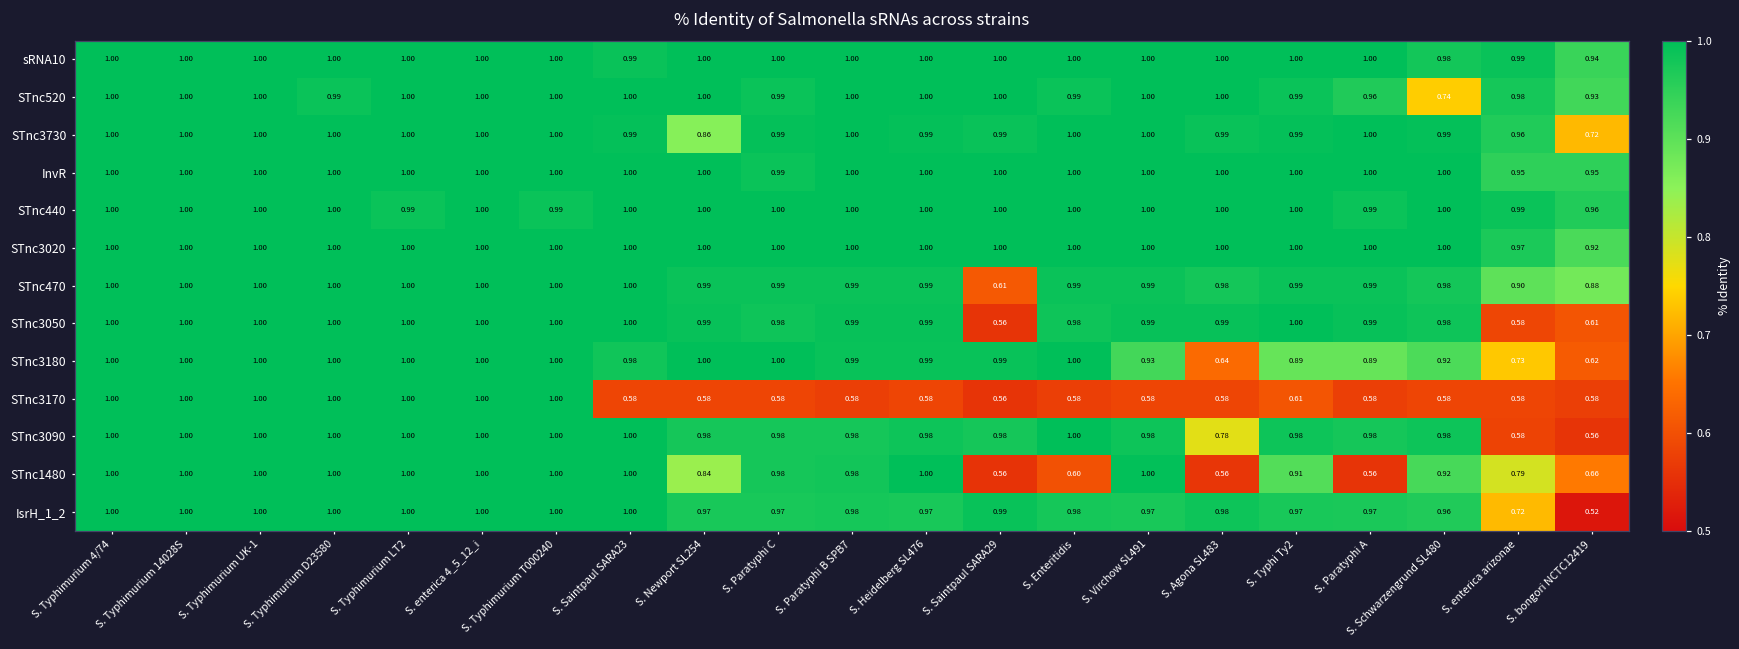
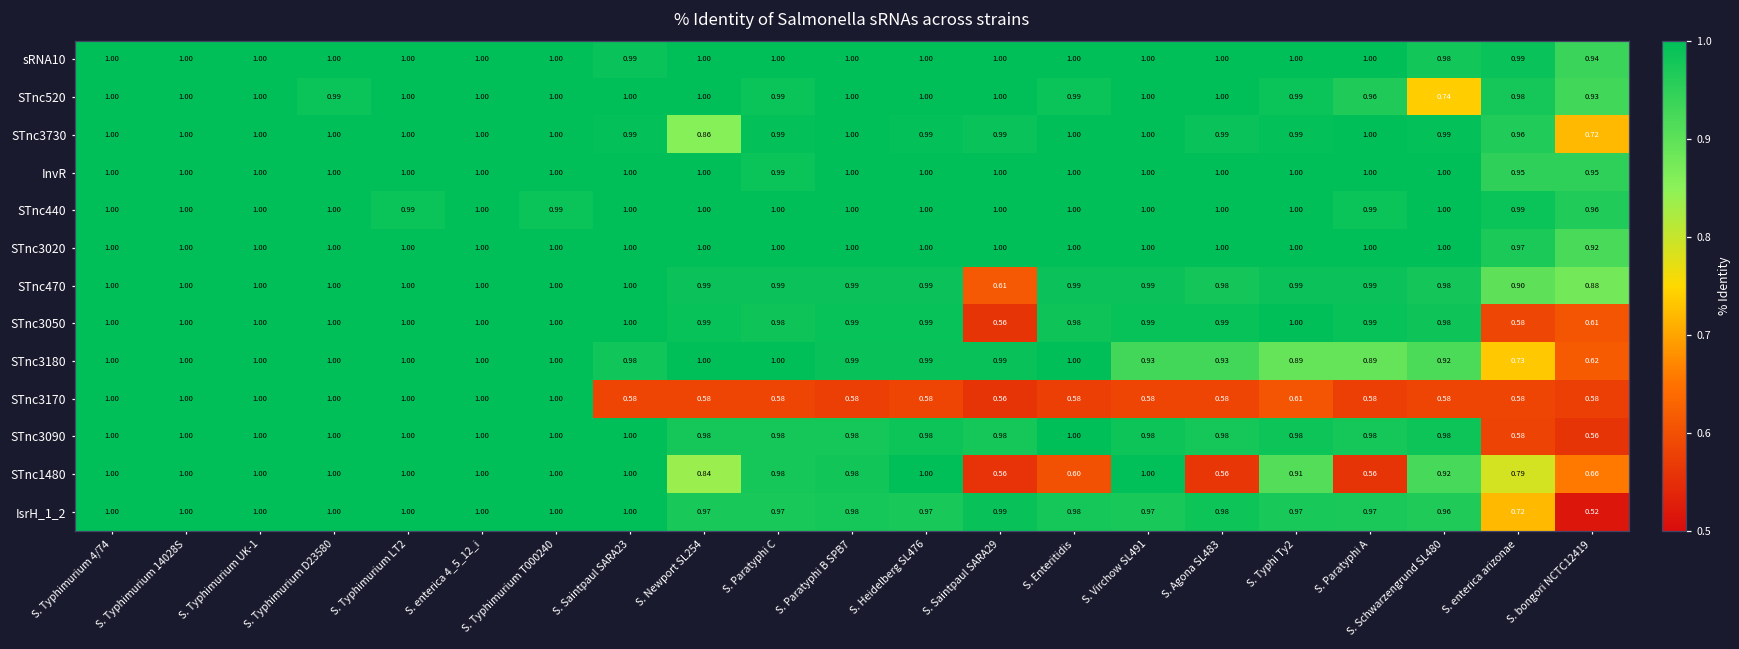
STnc3180, S. Agona SL483: 0.64 -> 0.93
STnc3090, S. Agona SL483: 0.78 -> 0.98
